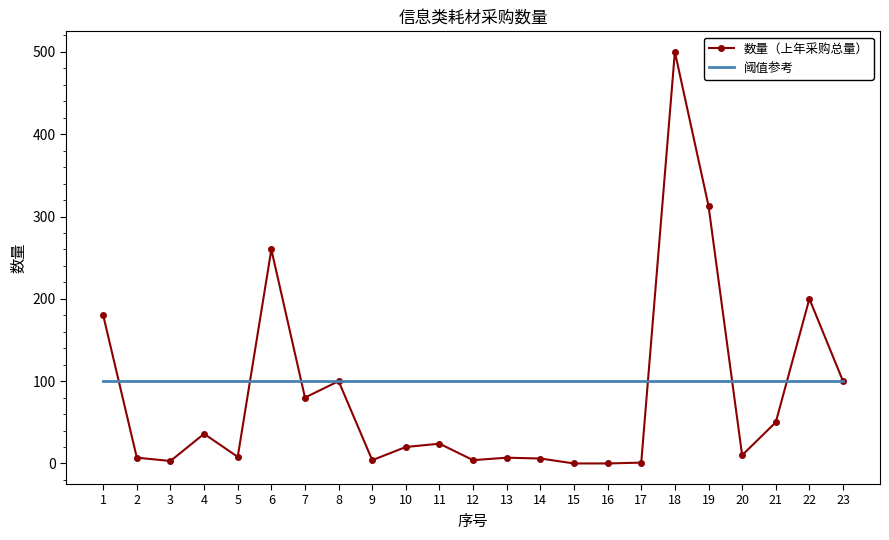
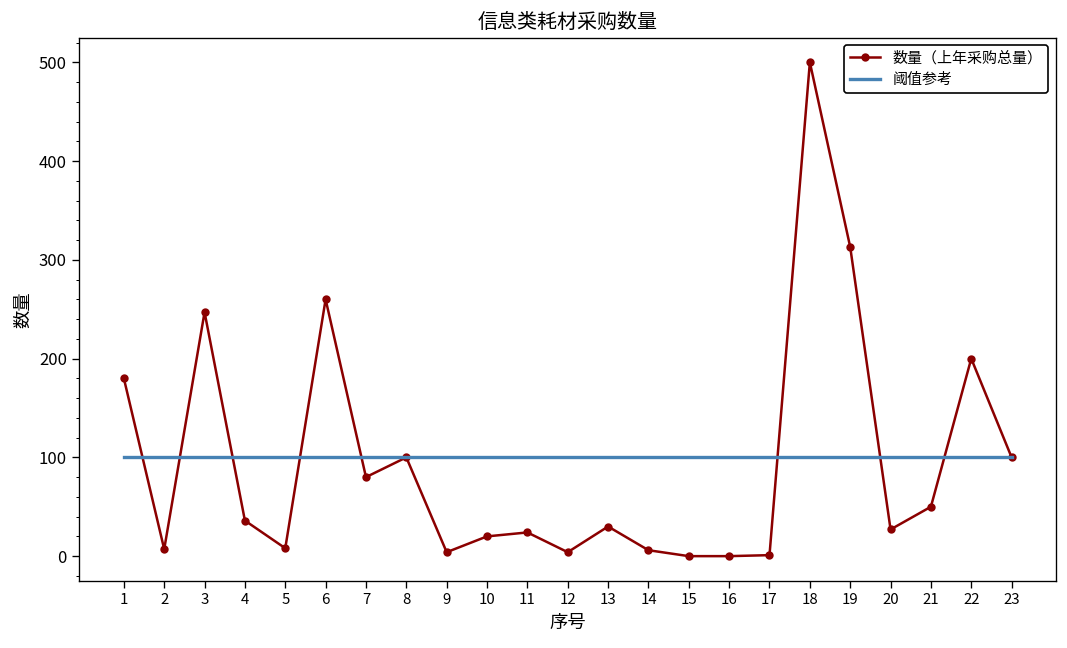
数量（上年采购总量）, 3: 0 -> 250
数量（上年采购总量）, 13: 10 -> 30
数量（上年采购总量）, 20: 10 -> 30
